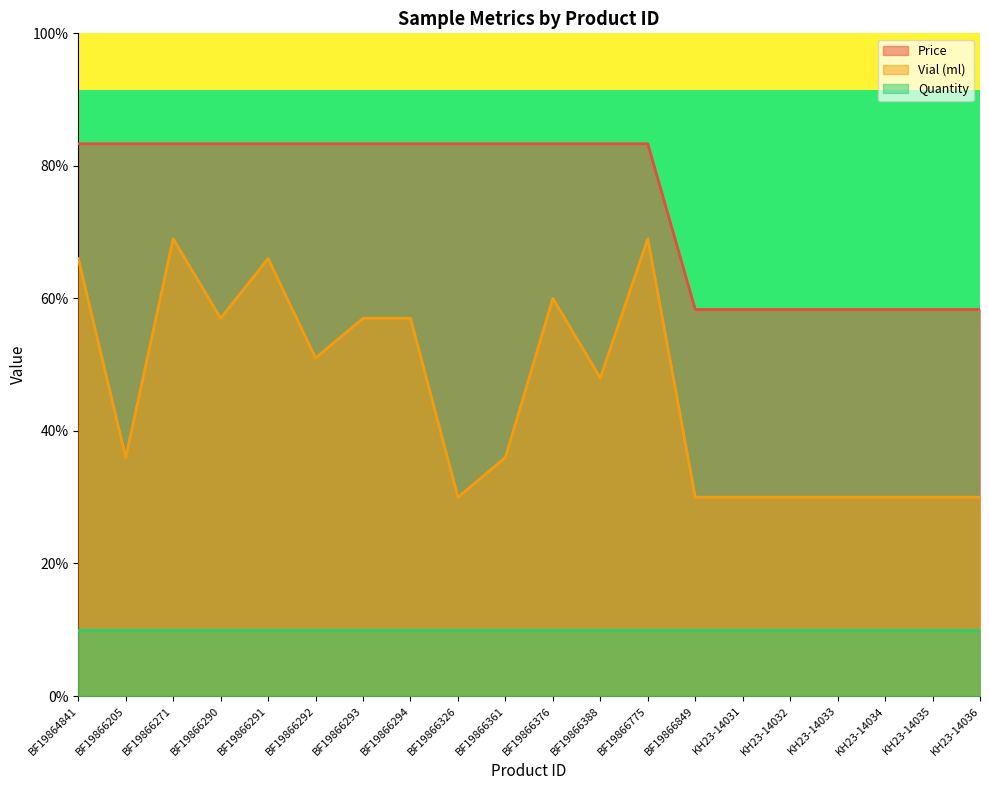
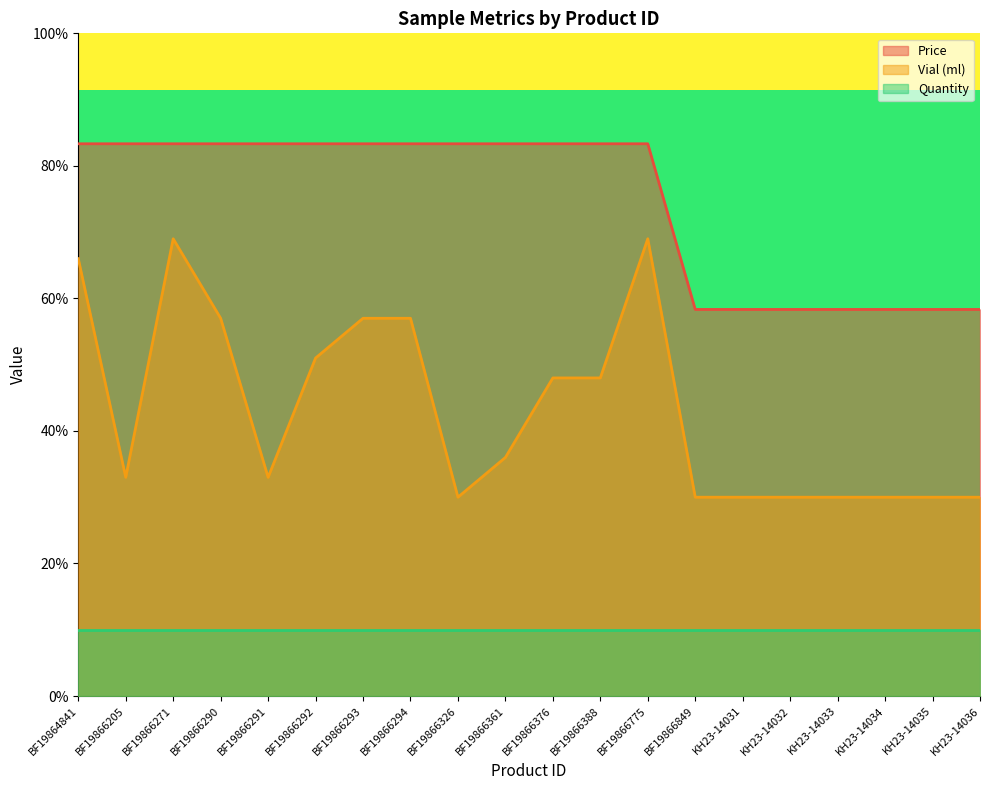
Vial (ml), BF19866205: 36% -> 33%
Vial (ml), BF19866291: 66% -> 33%
Vial (ml), BF19866376: 60% -> 48%
